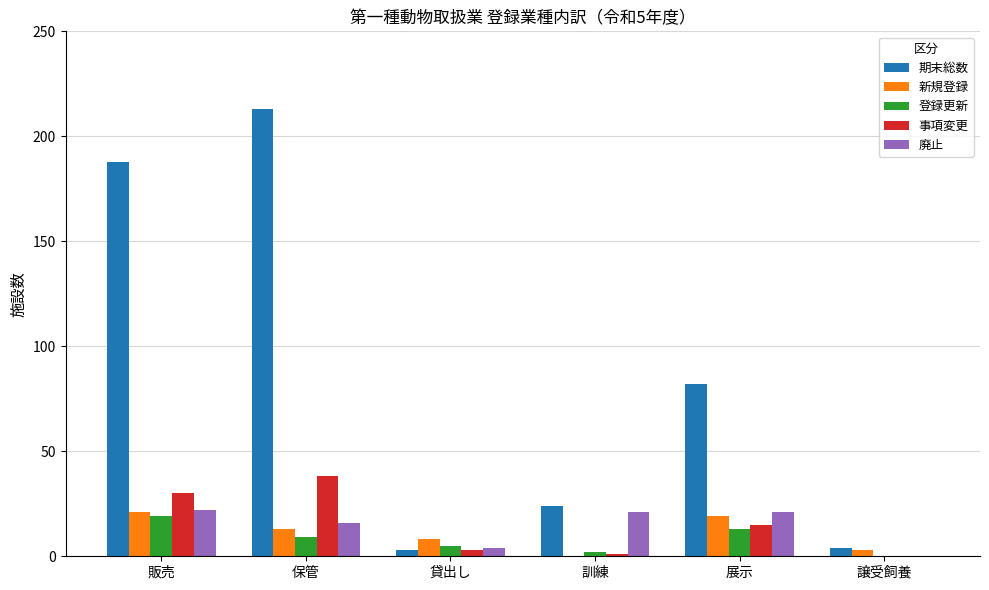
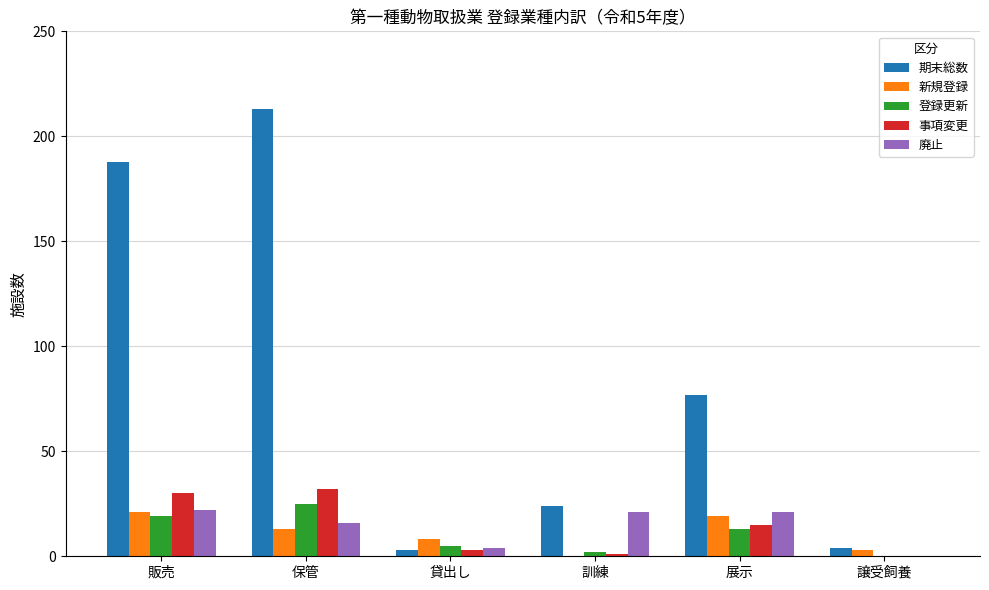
登録更新, 保管: 9 -> 25
事項変更, 保管: 38 -> 32
期末総数, 展示: 82 -> 77
